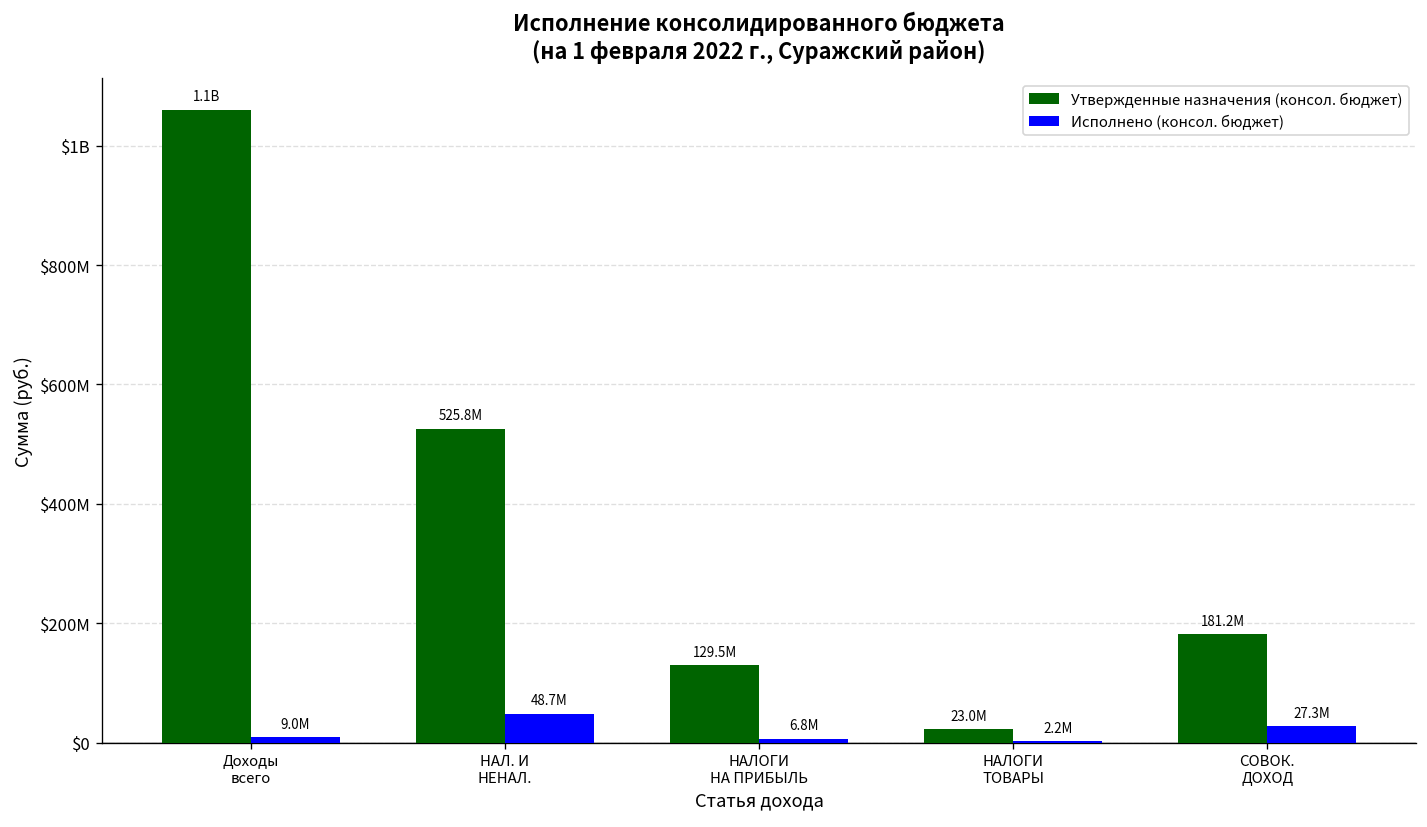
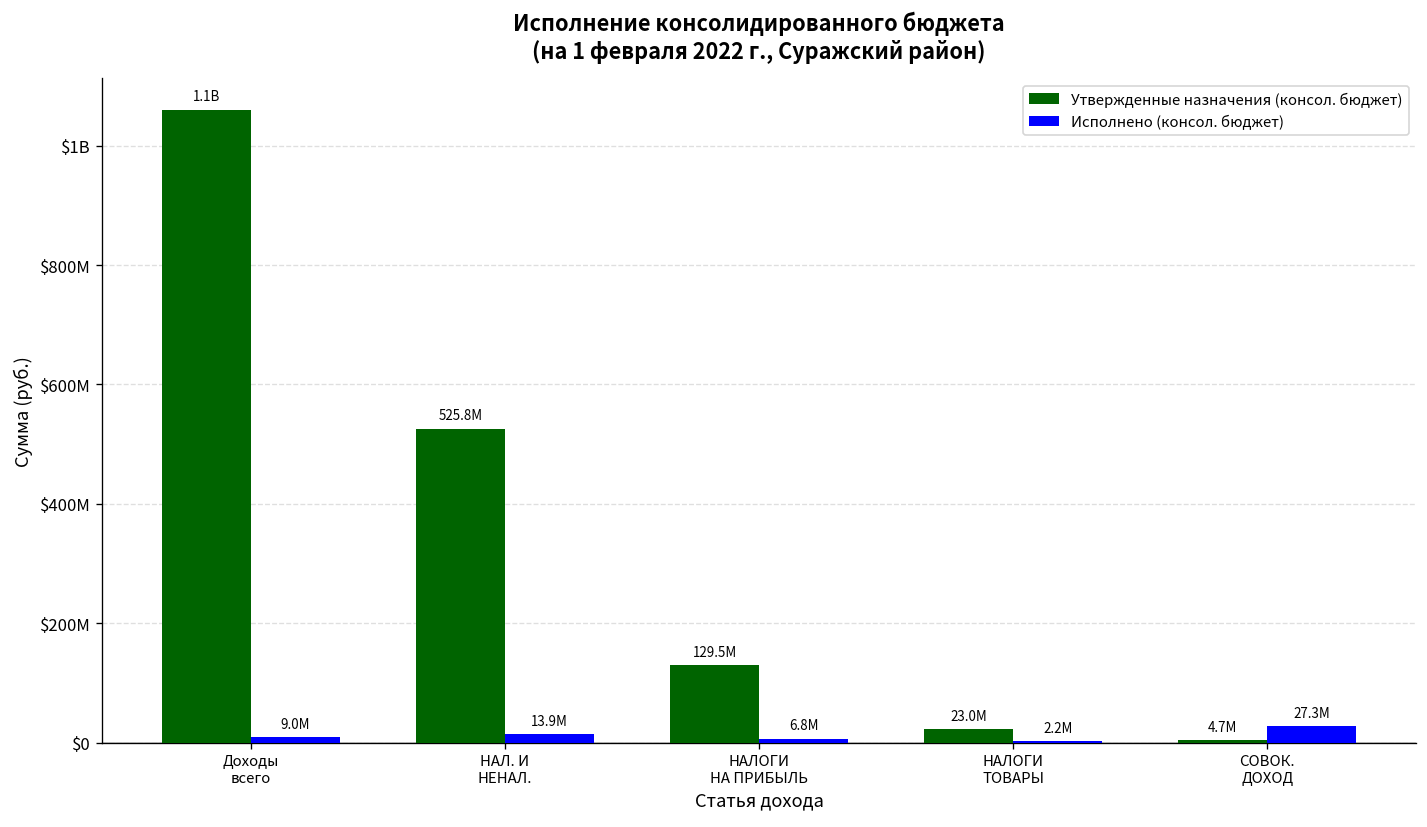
Исполнено (консол. бюджет), НАЛ. И НЕНАЛ.: 48.7M -> 13.9M
Утвержденные назначения (консол. бюджет), СОВОК. ДОХОД: 181.2M -> 4.7M
